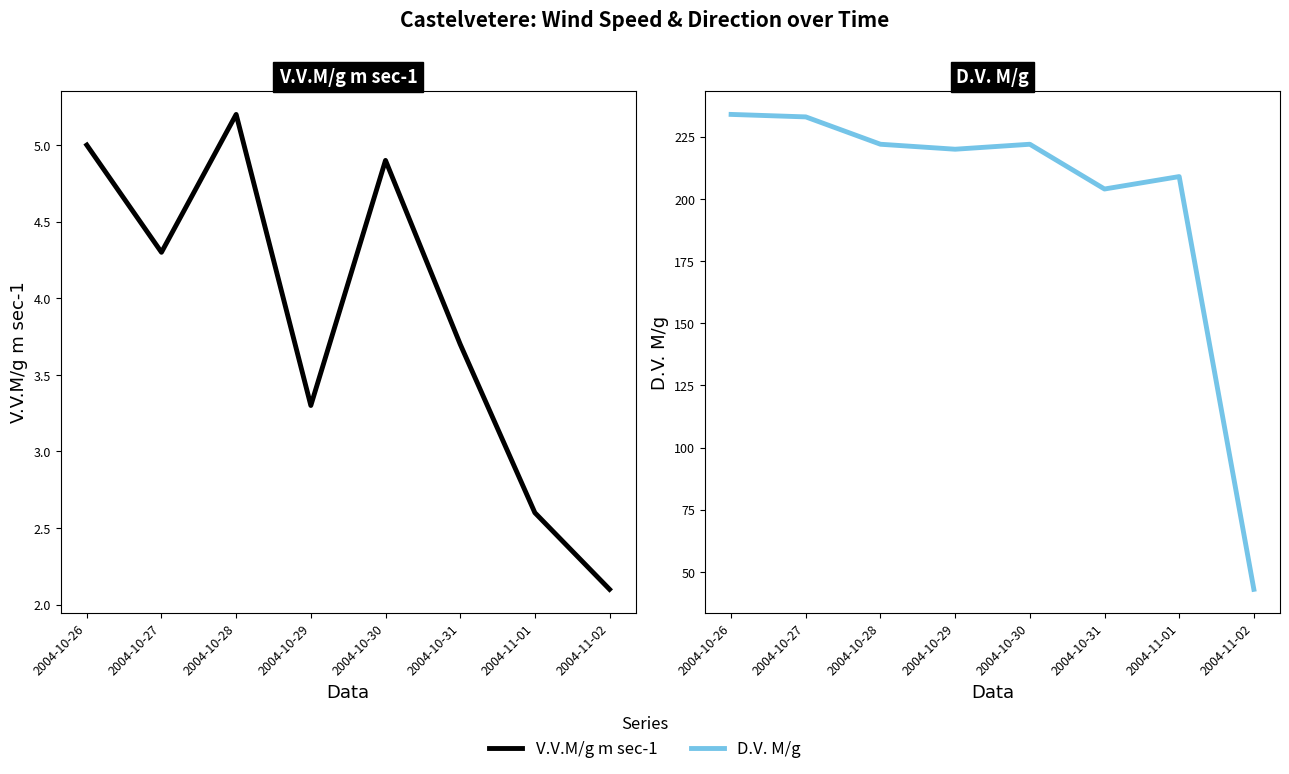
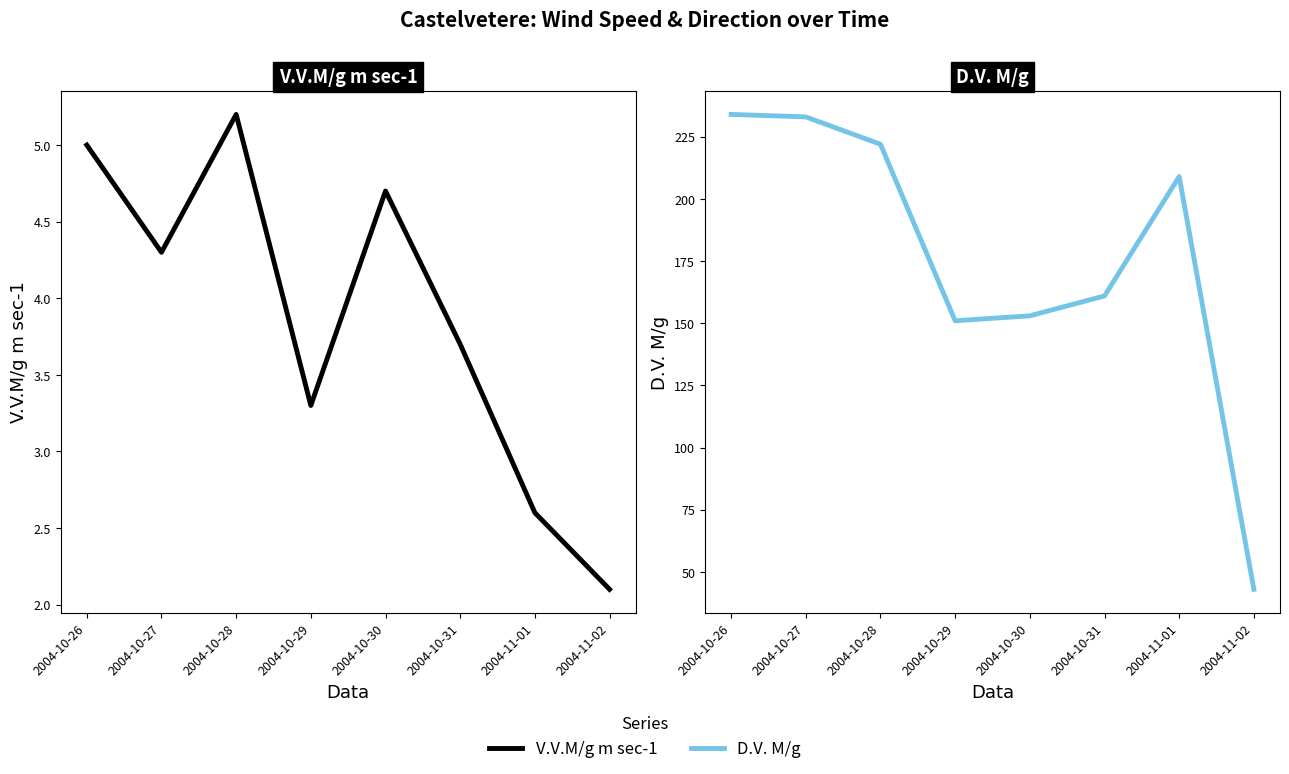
V.V.M/g m sec-1, 2004-10-30: 4.9 -> 4.7
D.V. M/g, 2004-10-29: 220 -> 151
D.V. M/g, 2004-10-30: 222 -> 153
D.V. M/g, 2004-10-31: 204 -> 161
